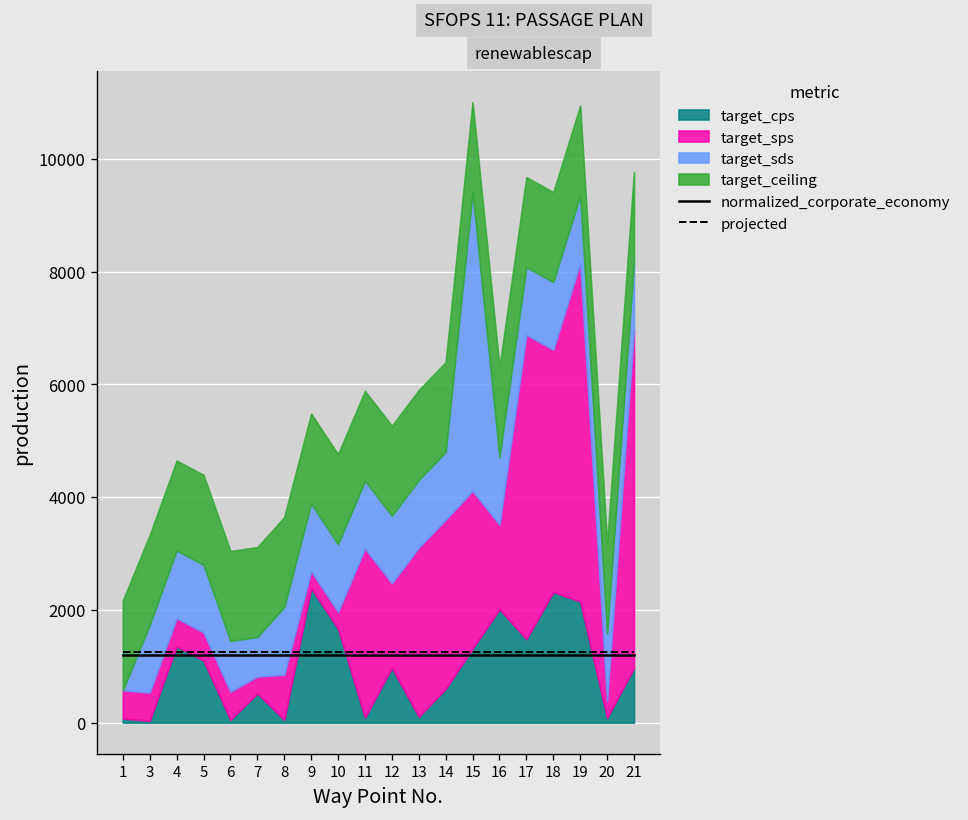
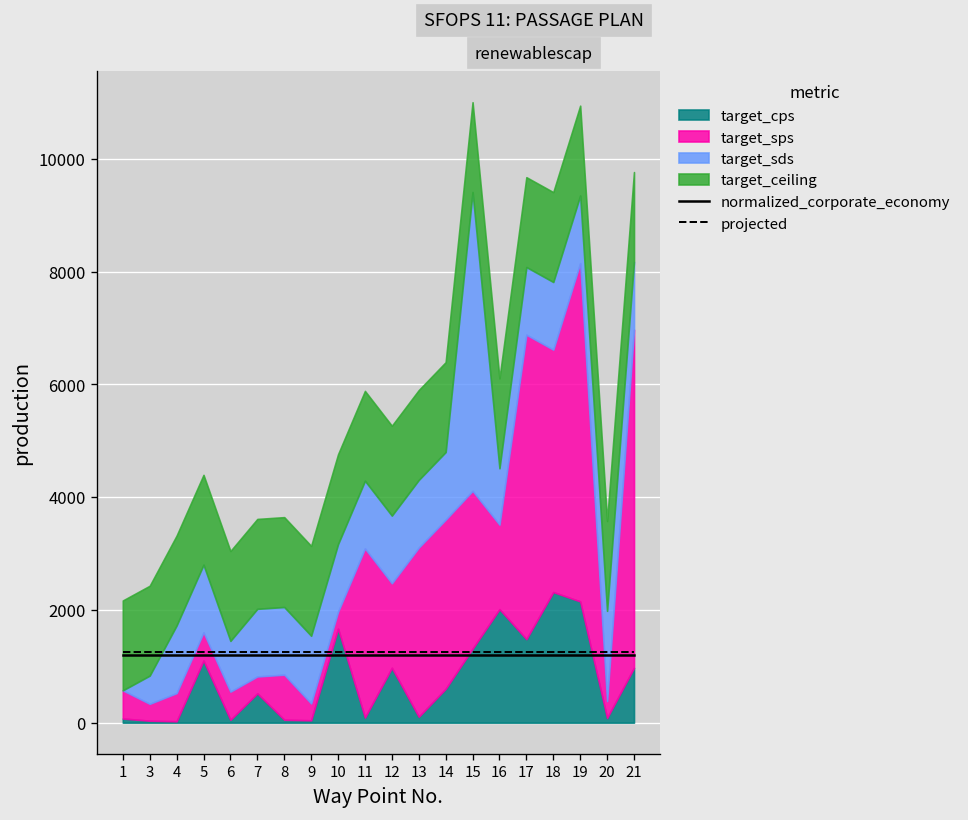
target_sps, 3: 500 -> 300
target_sds, 3: 1200 -> 500
target_cps, 4: 1400 -> 0
target_sds, 7: 700 -> 1200
target_cps, 9: 2400 -> 0
target_sds, 16: 1200 -> 1000
target_sds, 20: 1200 -> 1600
